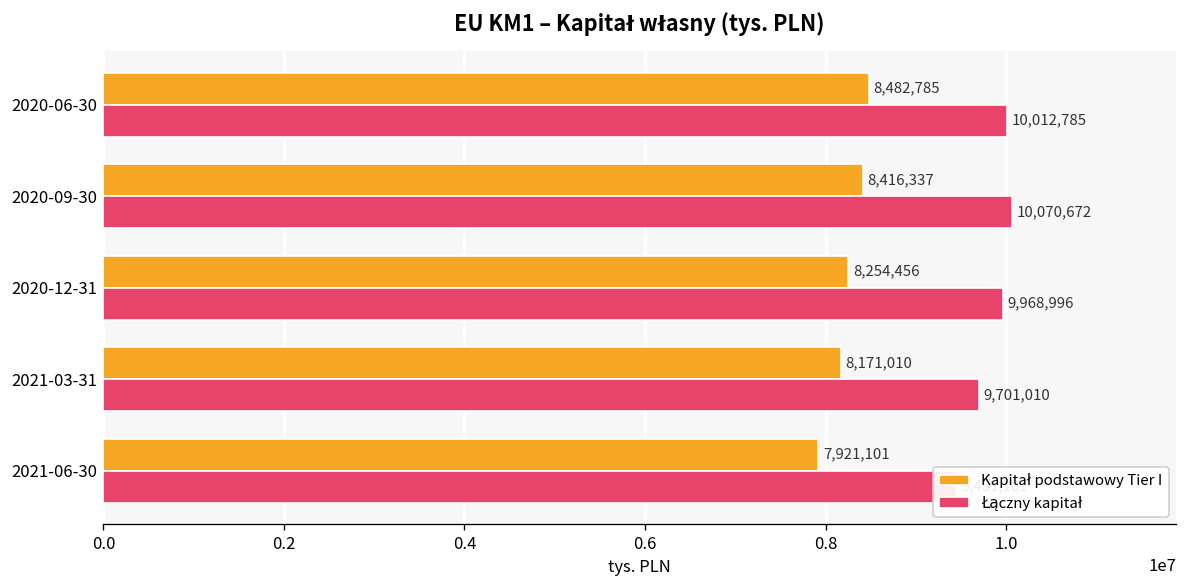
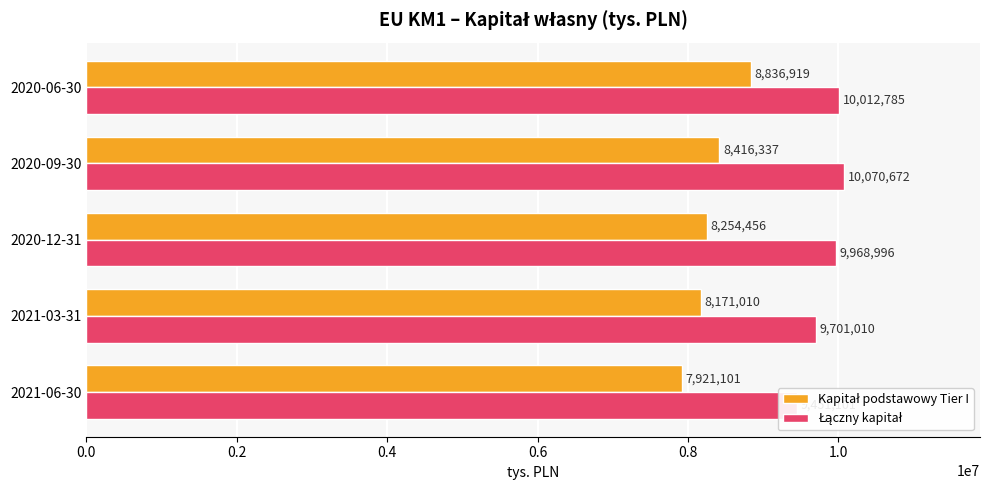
Kapitał podstawowy Tier I, 2020-06-30: 8,482,785 -> 8,836,919
